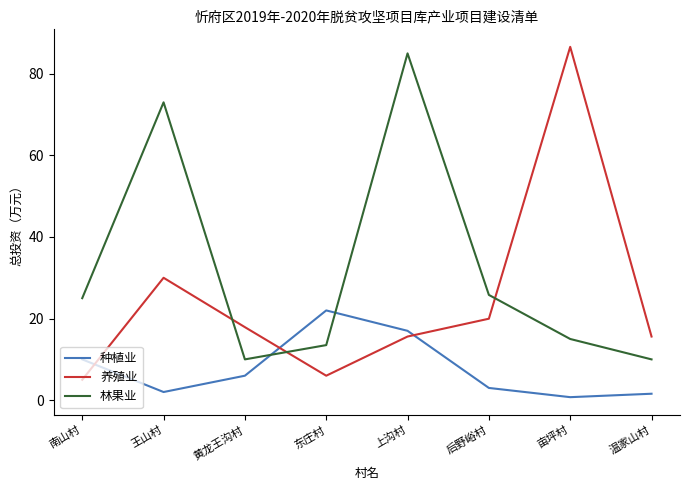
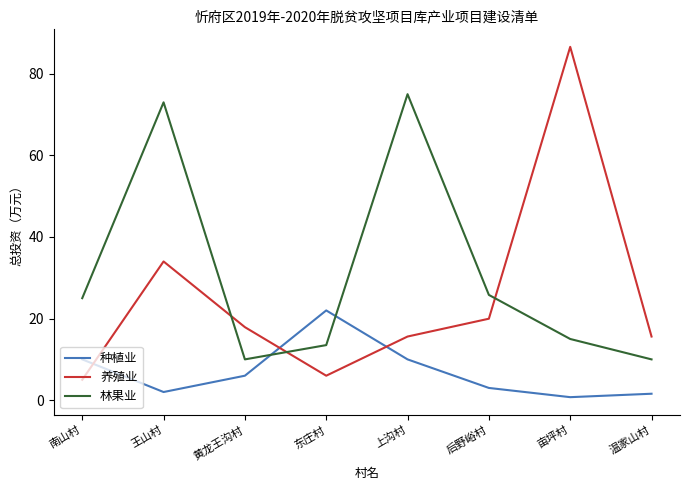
养殖业, 王山村: 30 -> 34
种植业, 上沟村: 17 -> 10
林果业, 上沟村: 85 -> 75
